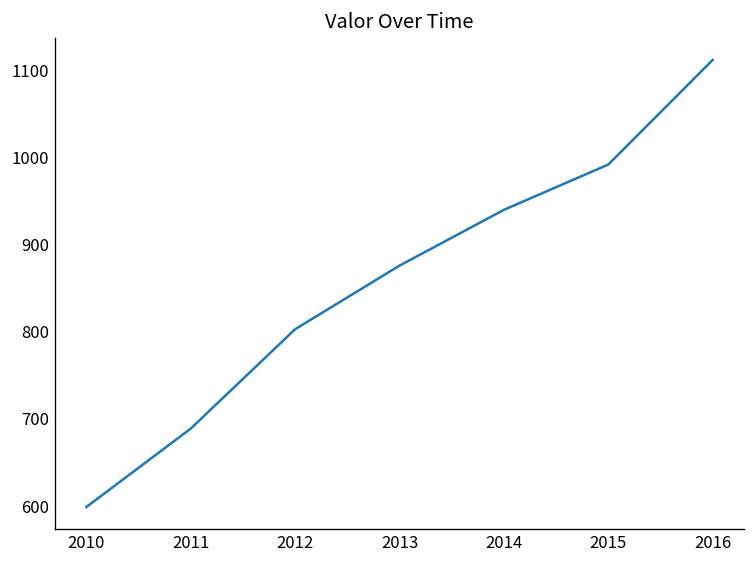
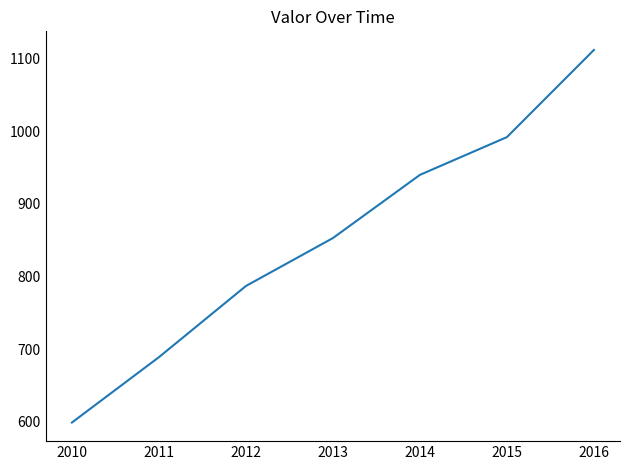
2012: 800 -> 790
2013: 880 -> 850
